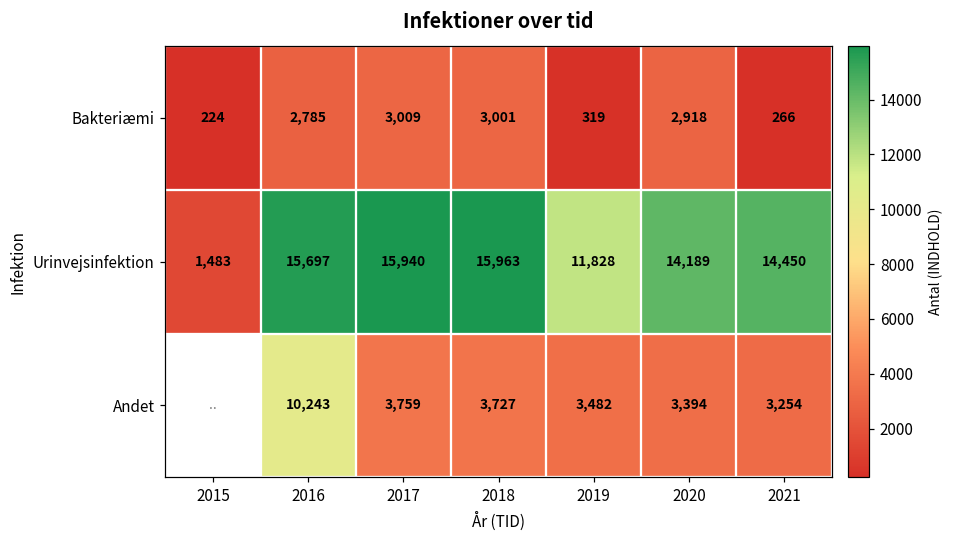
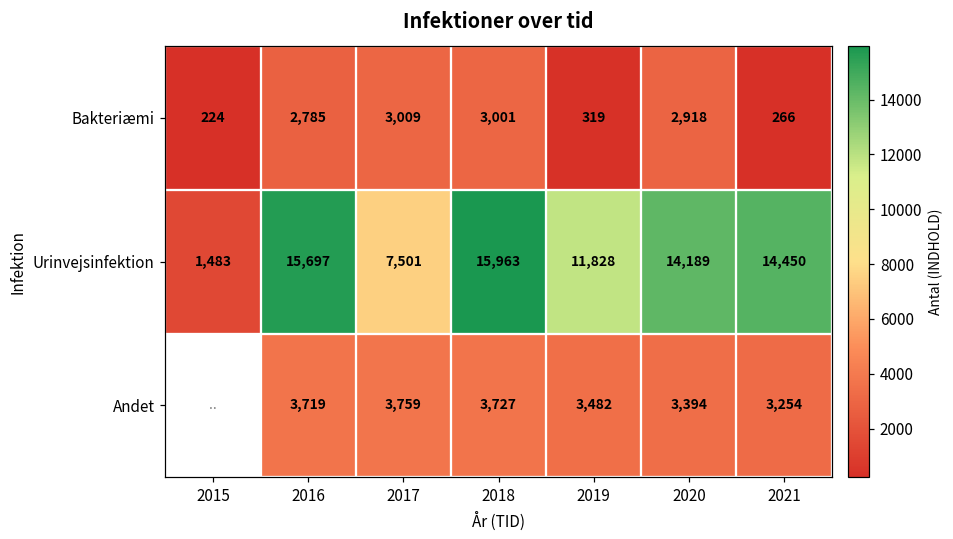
Urinvejsinfektion, 2017: 15,940 -> 7,501
Andet, 2016: 10,243 -> 3,719
